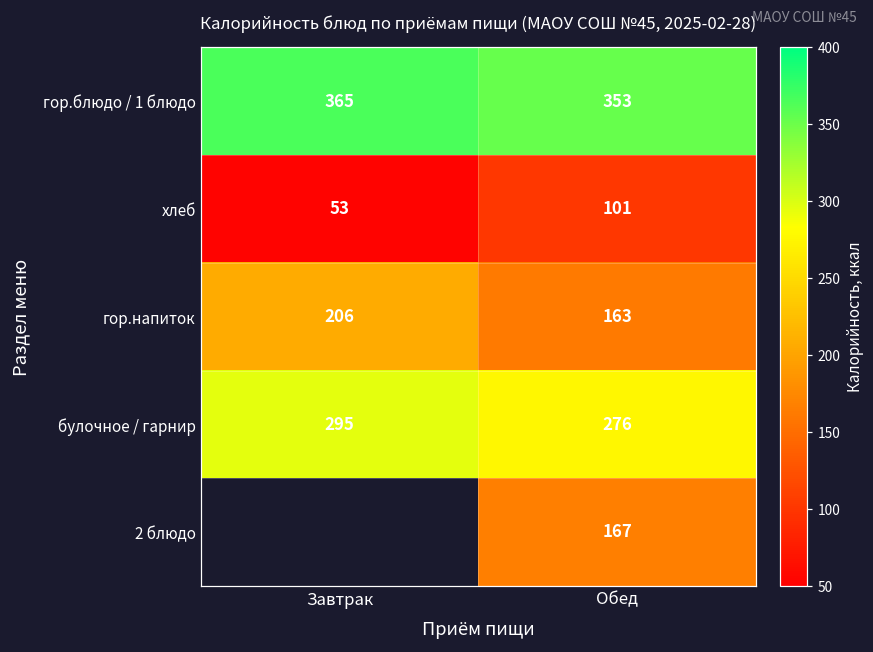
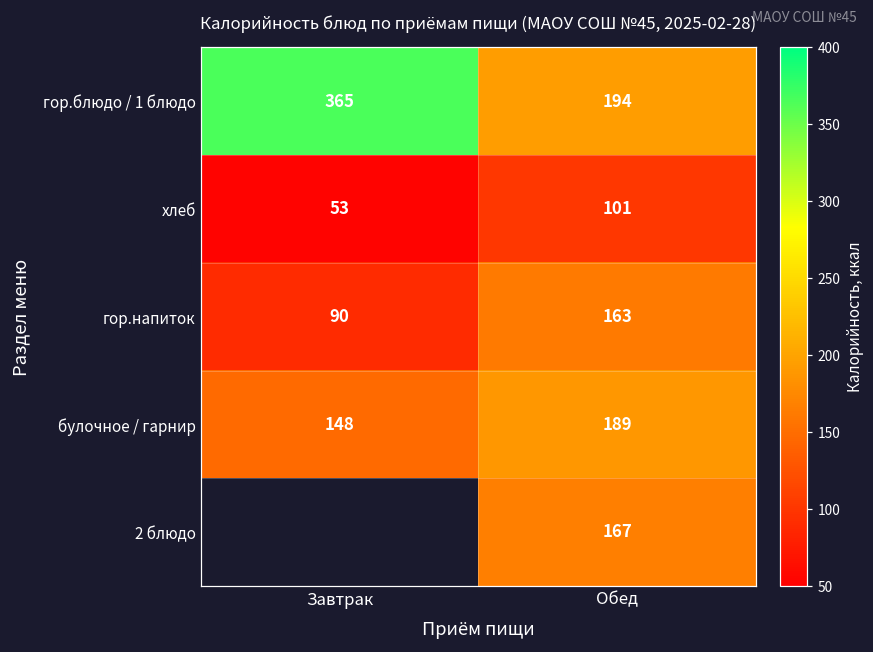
гор.блюдо / 1 блюдо, Обед: 353 -> 194
гор.напиток, Завтрак: 206 -> 90
булочное / гарнир, Завтрак: 295 -> 148
булочное / гарнир, Обед: 276 -> 189
